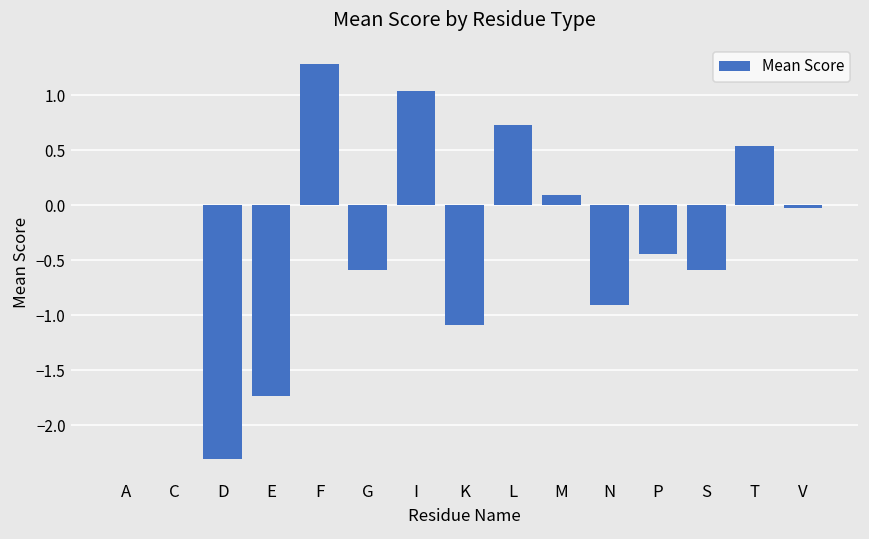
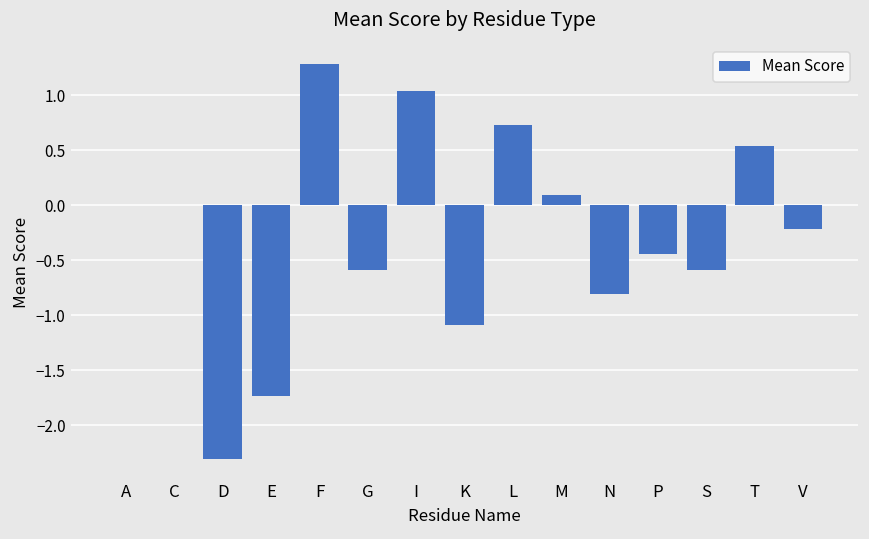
N: -0.90 -> -0.81
V: -0.03 -> -0.22
